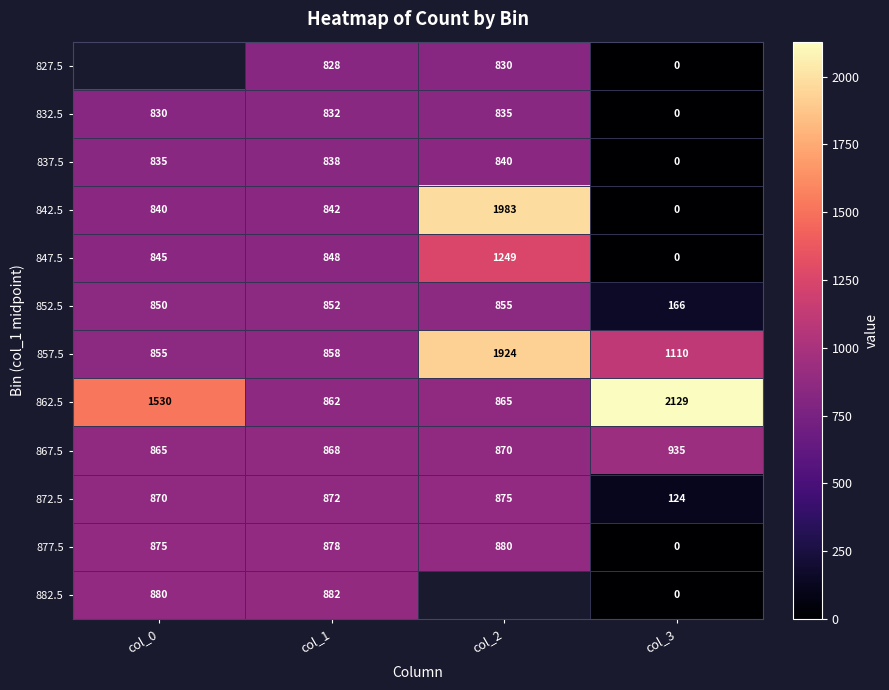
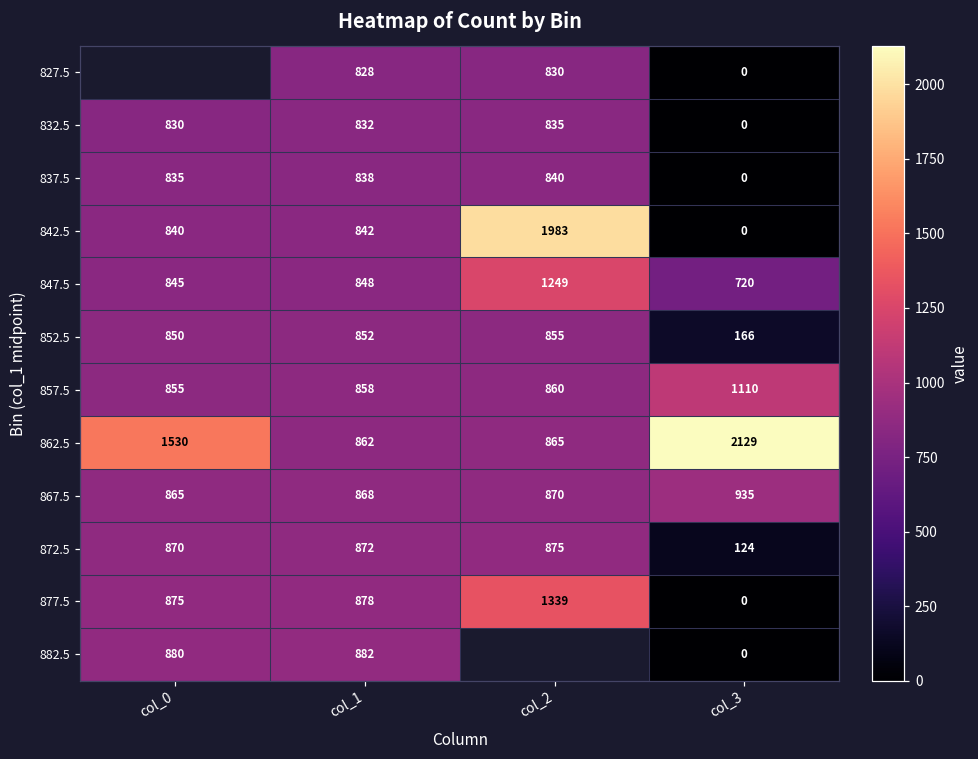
847.5, col_3: 0 -> 720
857.5, col_2: 1924 -> 860
877.5, col_2: 880 -> 1339
